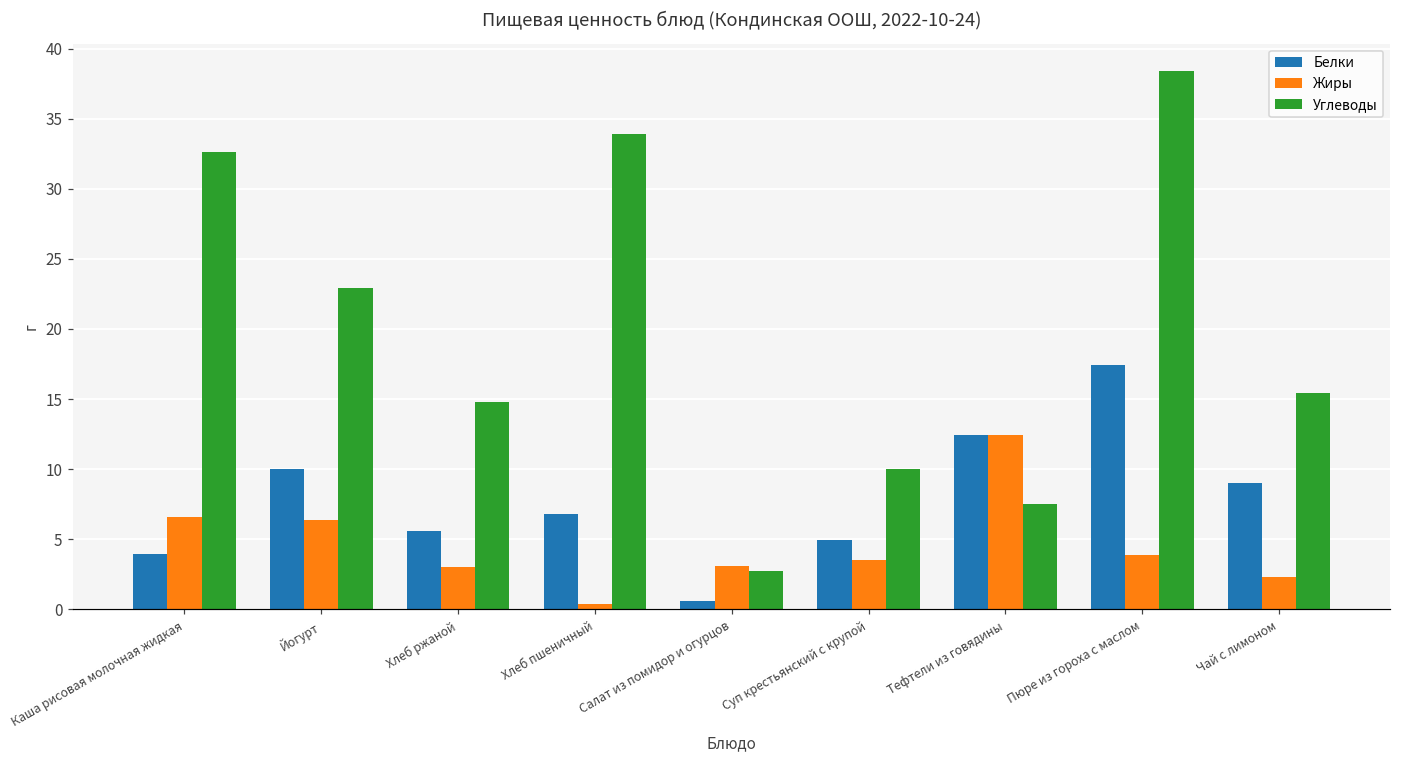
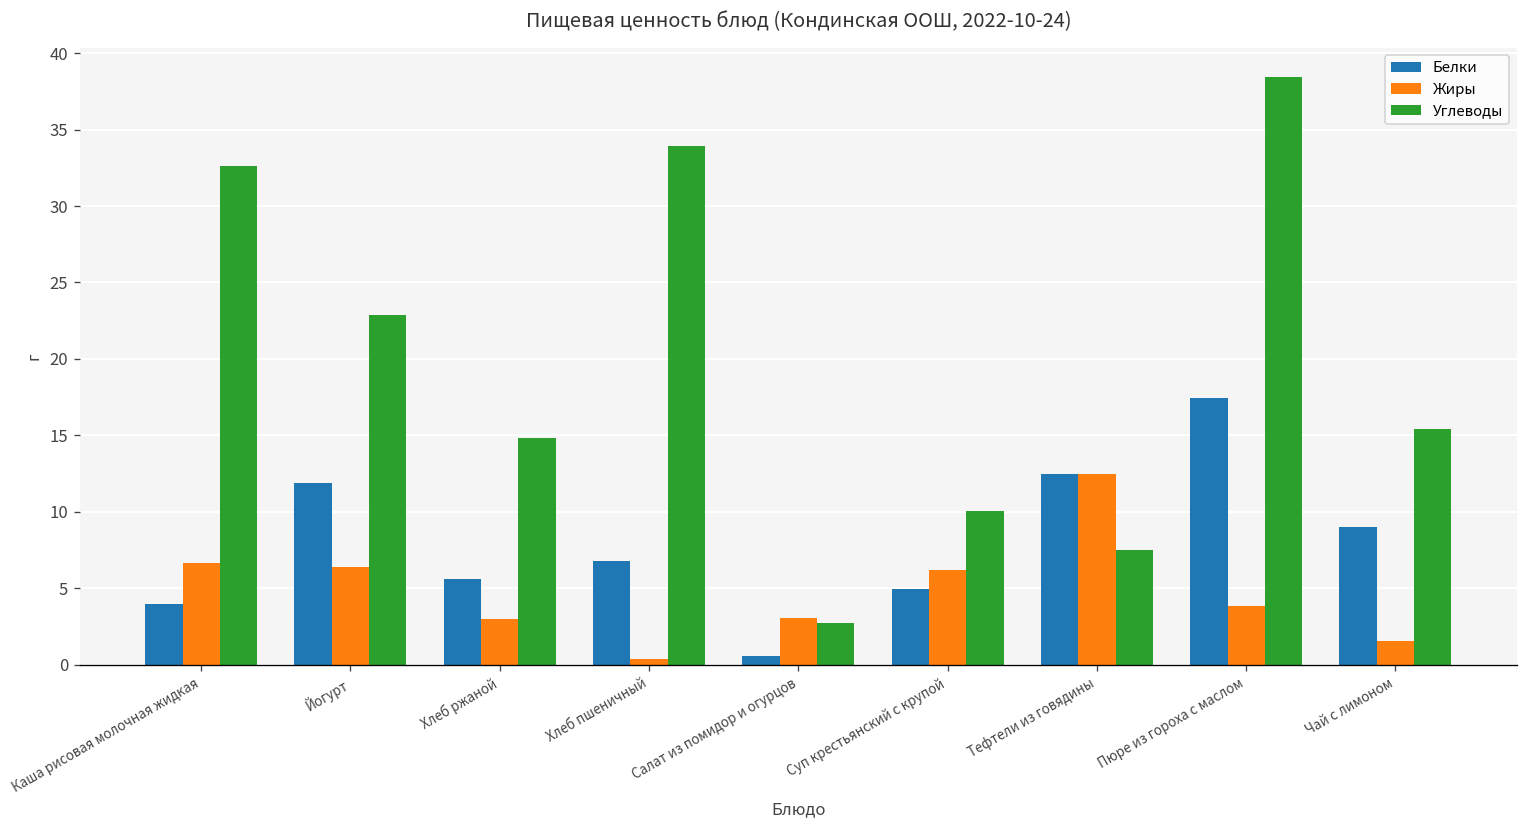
Белки, Йогурт: 10.0 -> 11.9
Жиры, Суп крестьянский с крупой: 3.5 -> 6.2
Жиры, Чай с лимоном: 2.3 -> 1.5
